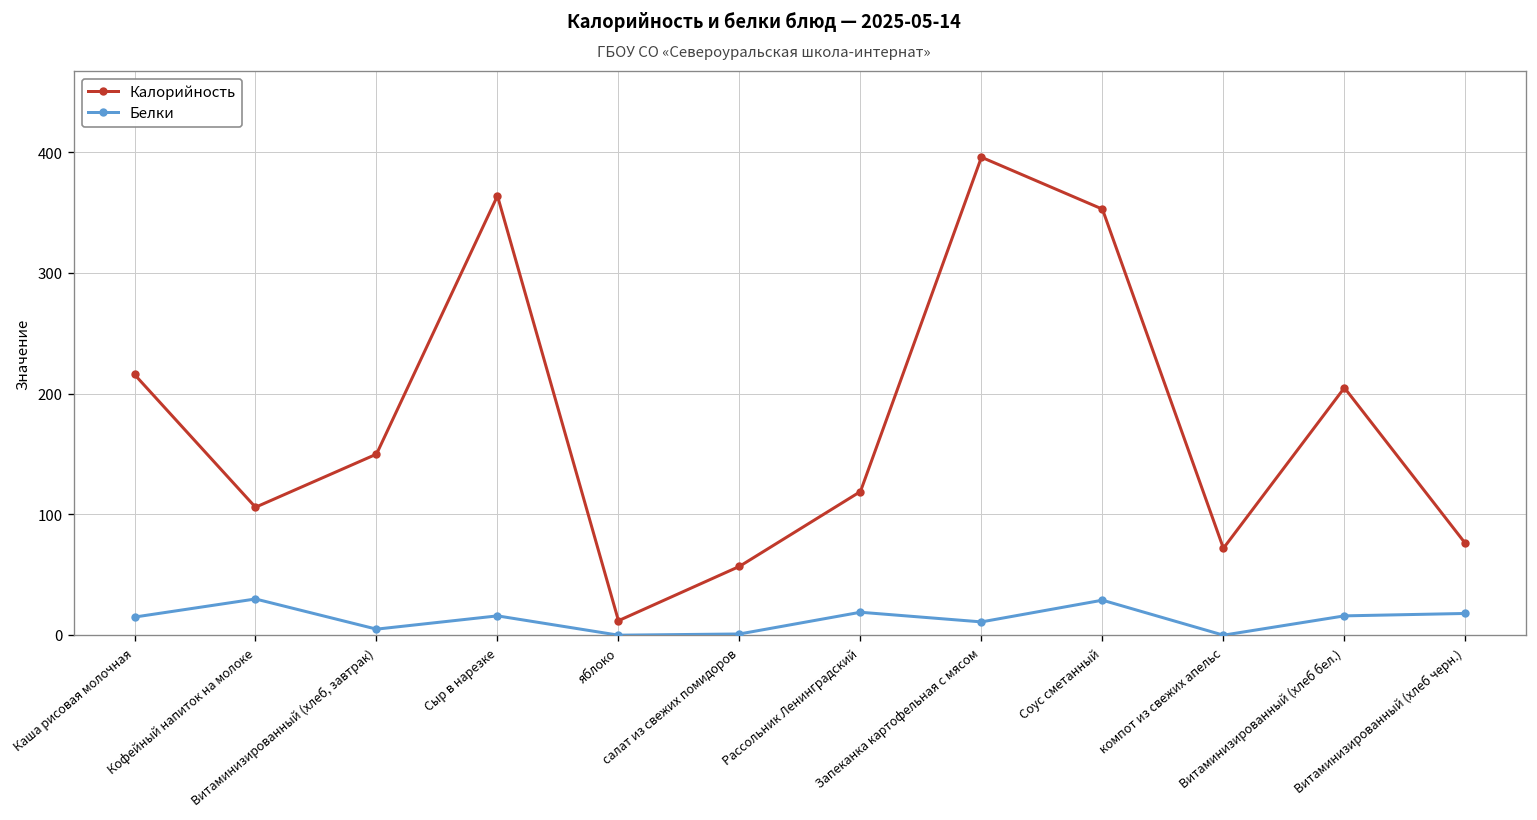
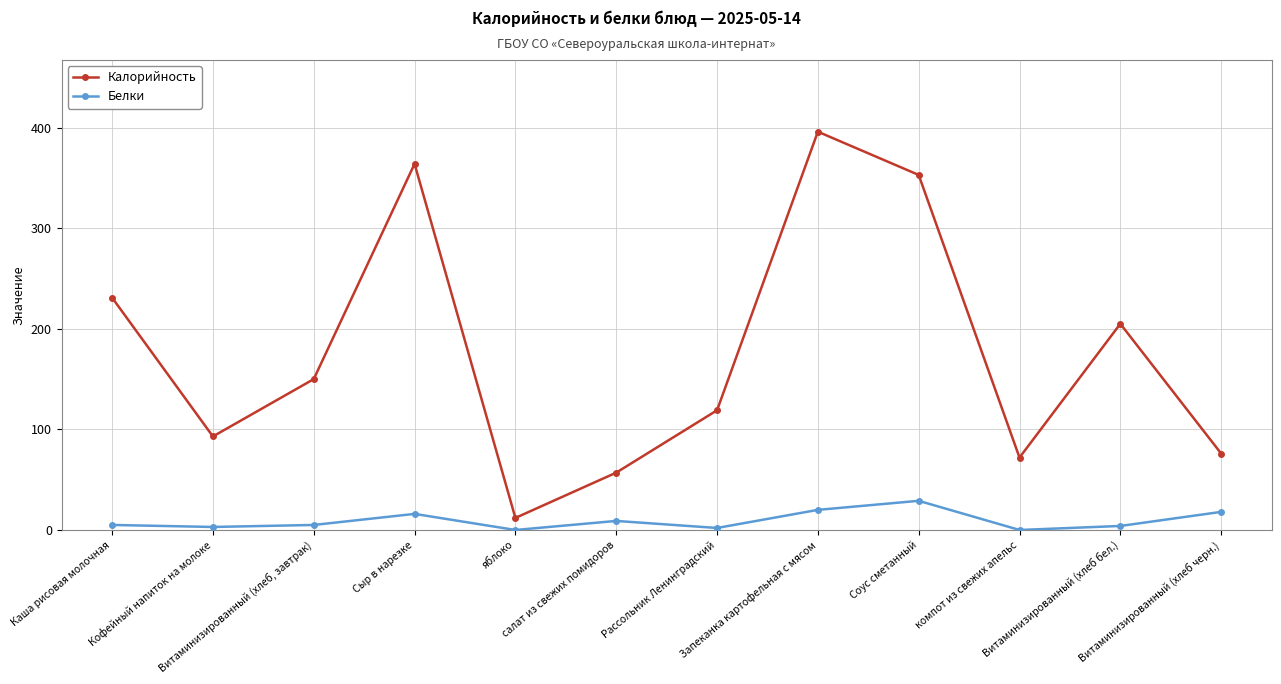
Калорийность, Каша рисовая молочная: 216 -> 231
Белки, Каша рисовая молочная: 15 -> 5
Калорийность, Кофейный напиток на молоке: 106 -> 93
Белки, Кофейный напиток на молоке: 30 -> 3
Белки, салат из свежих помидоров: 1 -> 9
Белки, Рассольник Ленинградский: 19 -> 2
Белки, Запеканка картофельная с мясом: 11 -> 20
Белки, Витаминизированный (хлеб бел.): 16 -> 4
